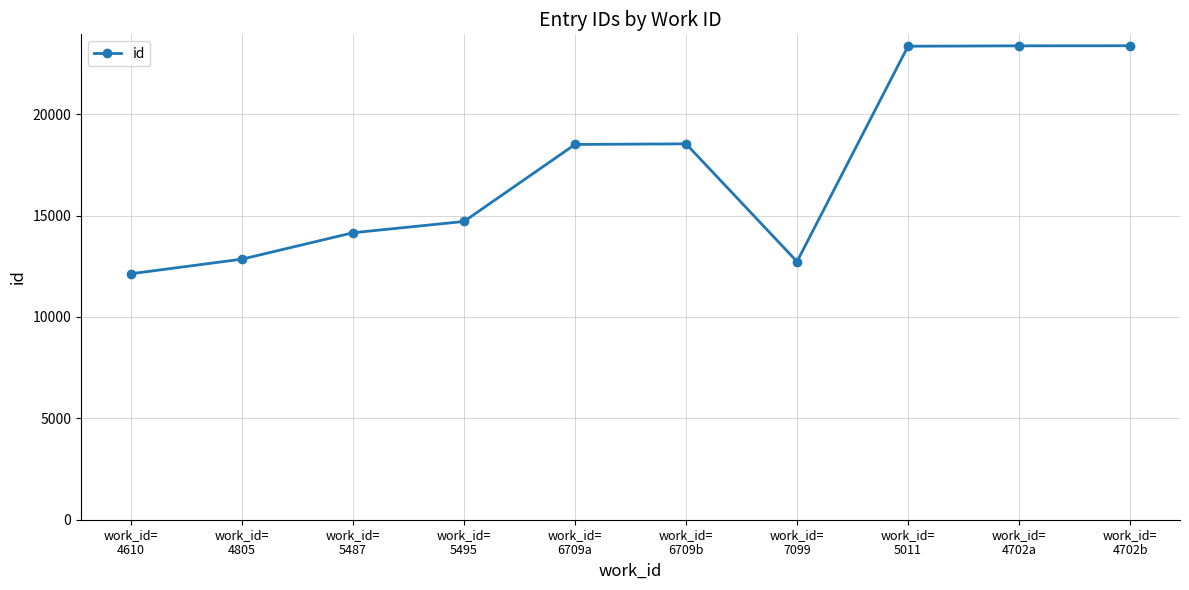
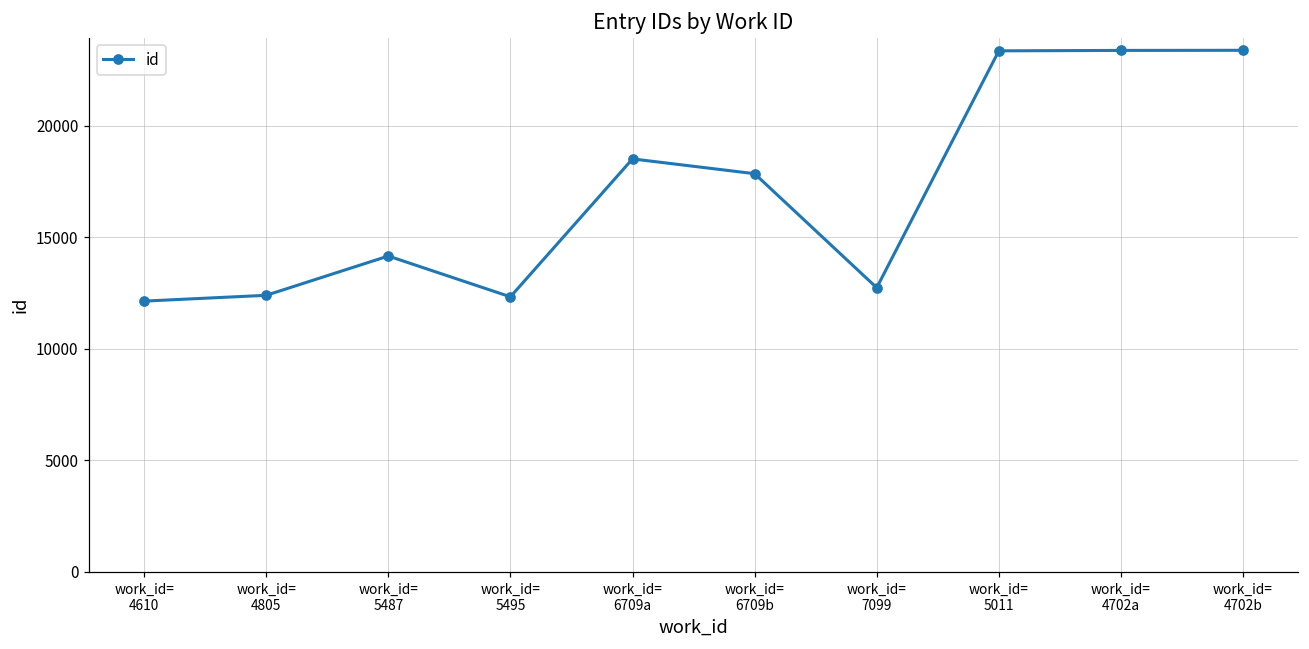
work_id= 4805: 12900 -> 12400
work_id= 5495: 14700 -> 12300
work_id= 6709b: 18500 -> 17800
